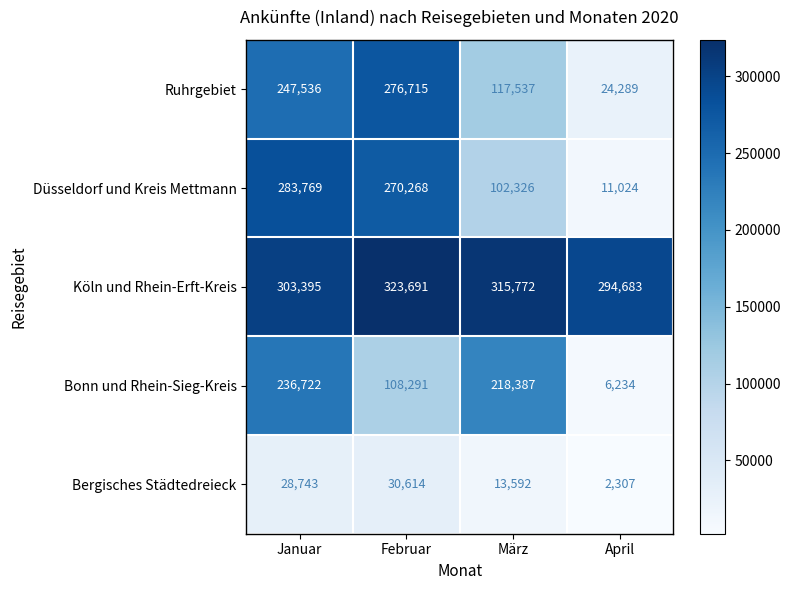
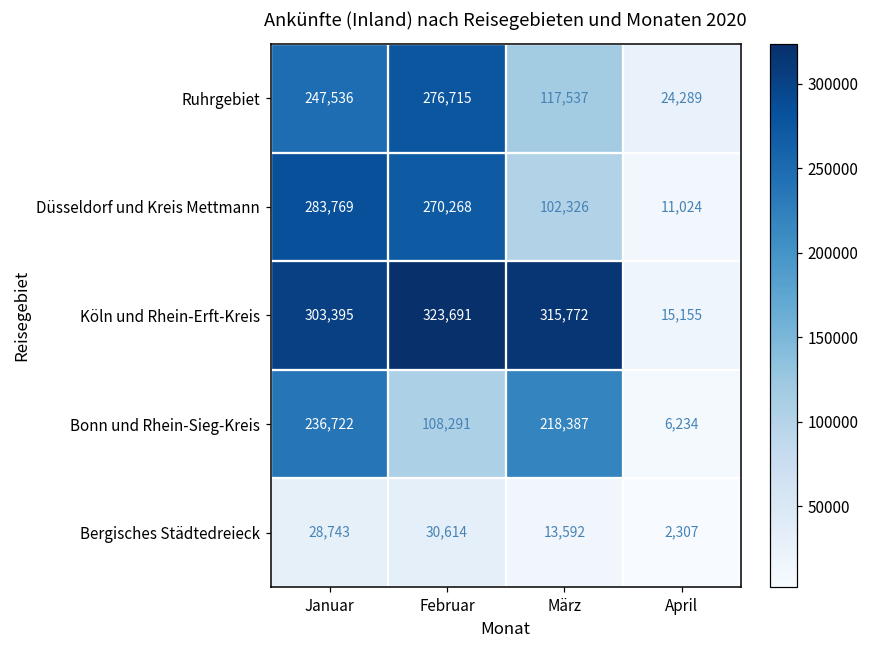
Köln und Rhein-Erft-Kreis, April: 294,683 -> 15,155
